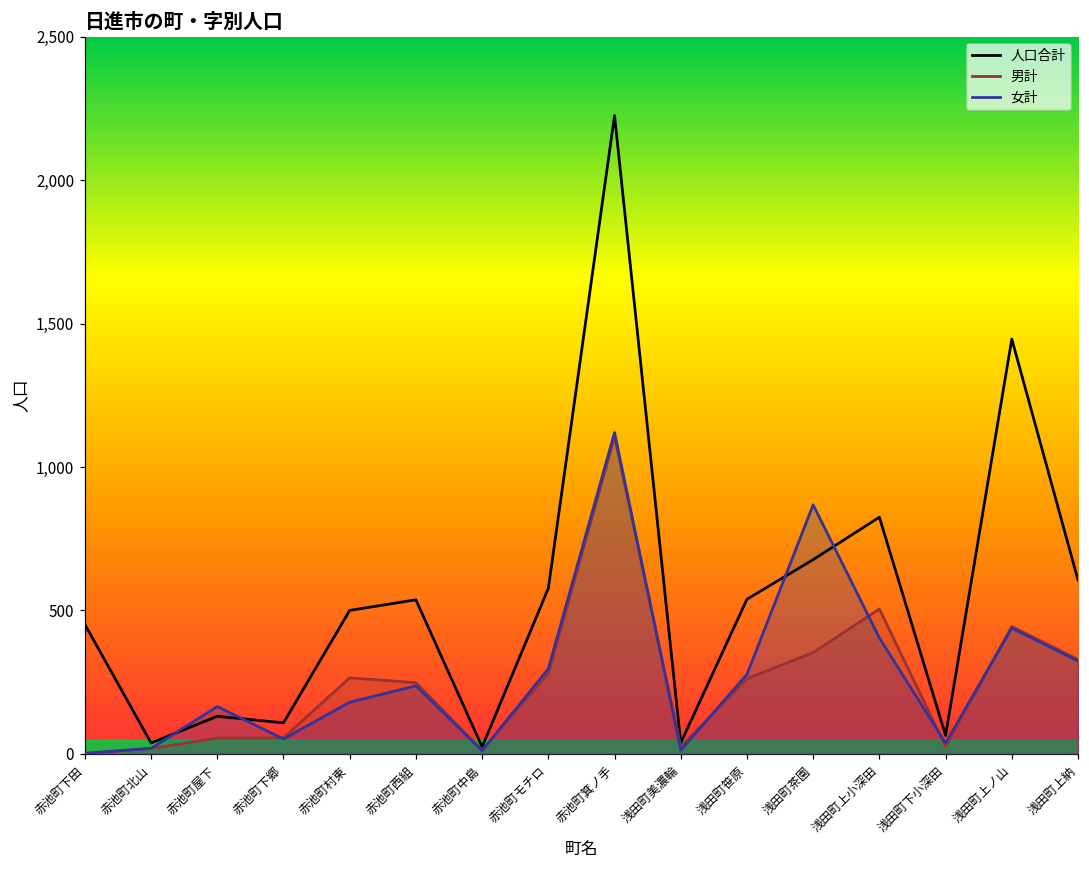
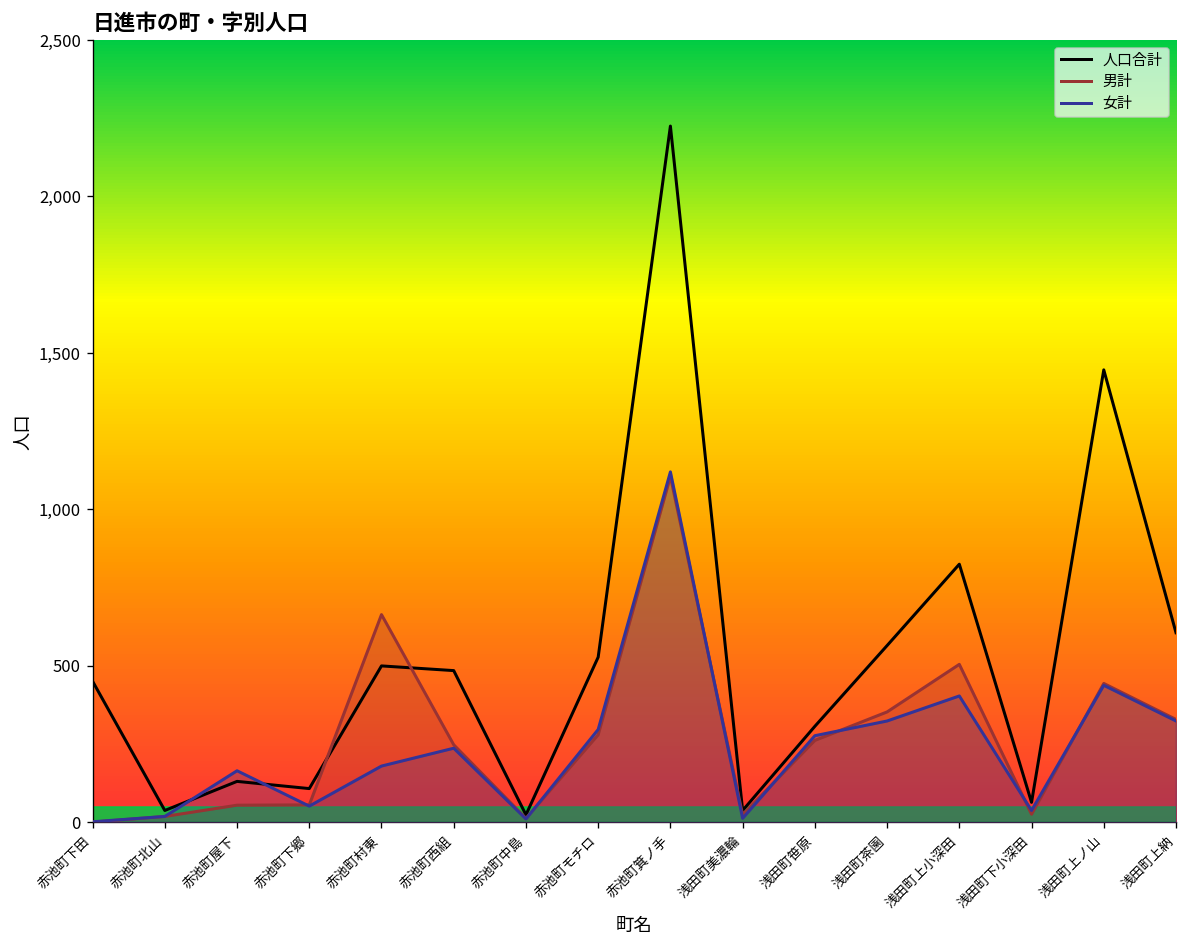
男計, 赤池町村東: 270 -> 660
人口合計, 赤池町西組: 540 -> 490
人口合計, 赤池町モチロ: 580 -> 530
人口合計, 浅田町笹原: 540 -> 310
人口合計, 浅田町茶園: 680 -> 570
女計, 浅田町茶園: 870 -> 320
